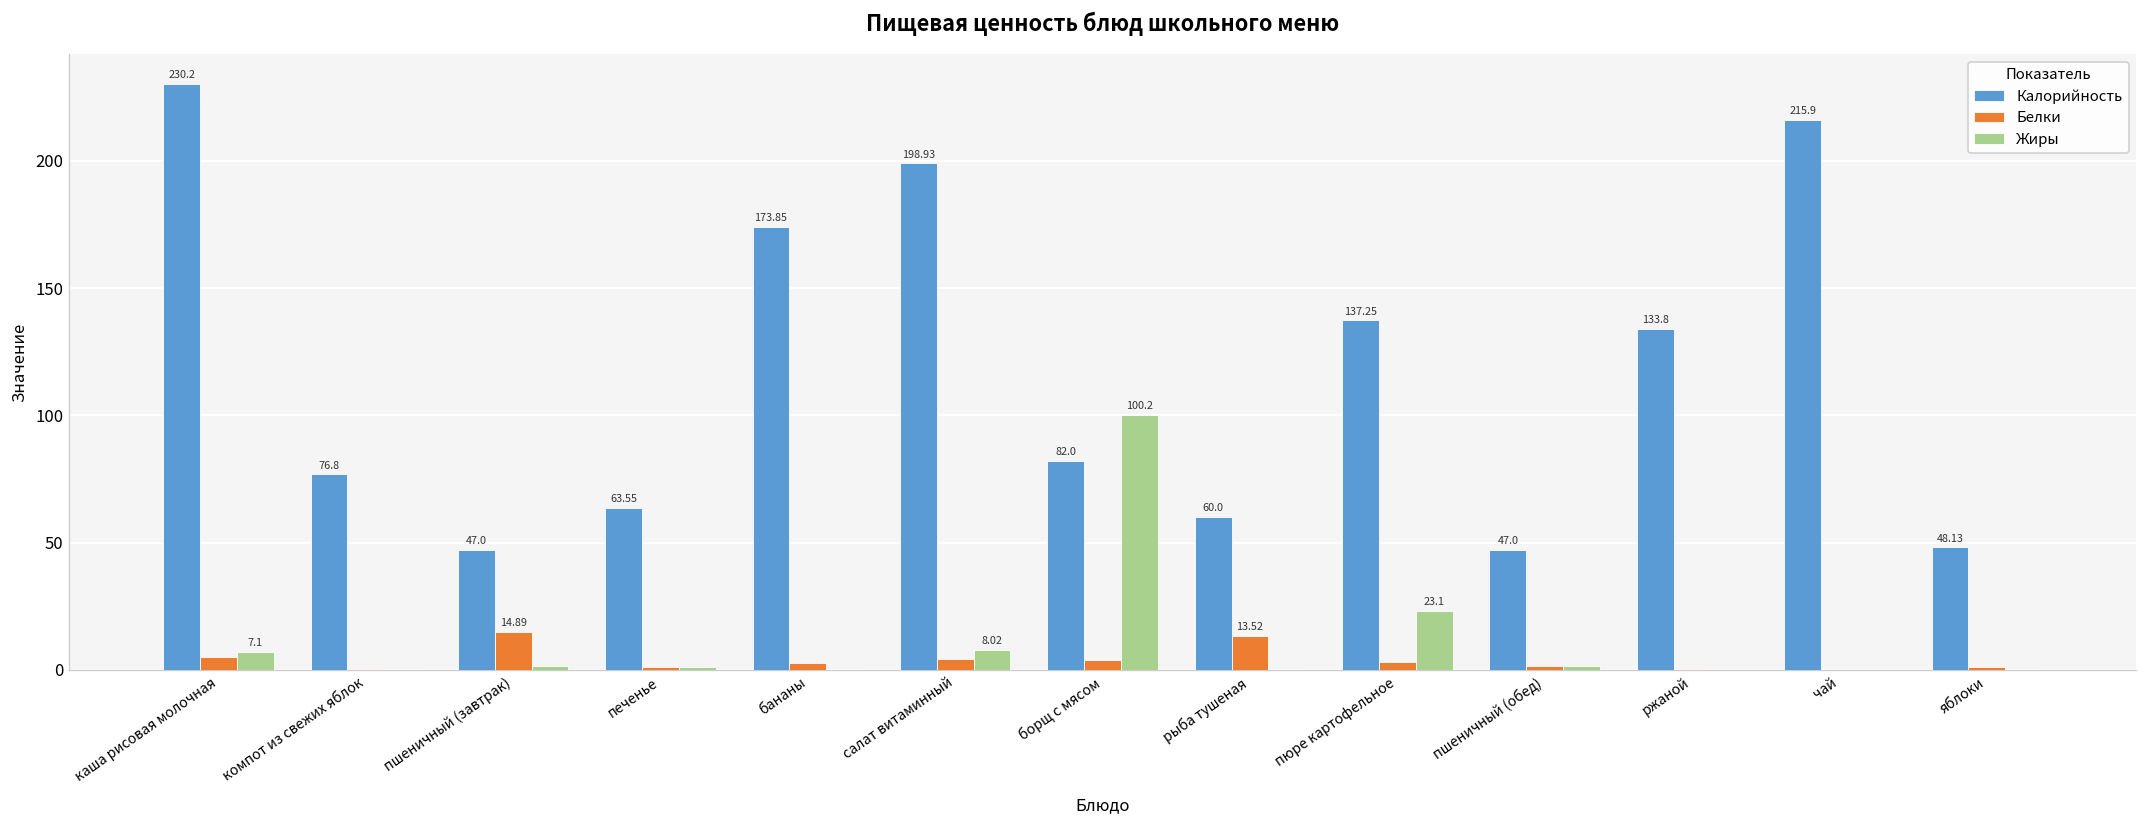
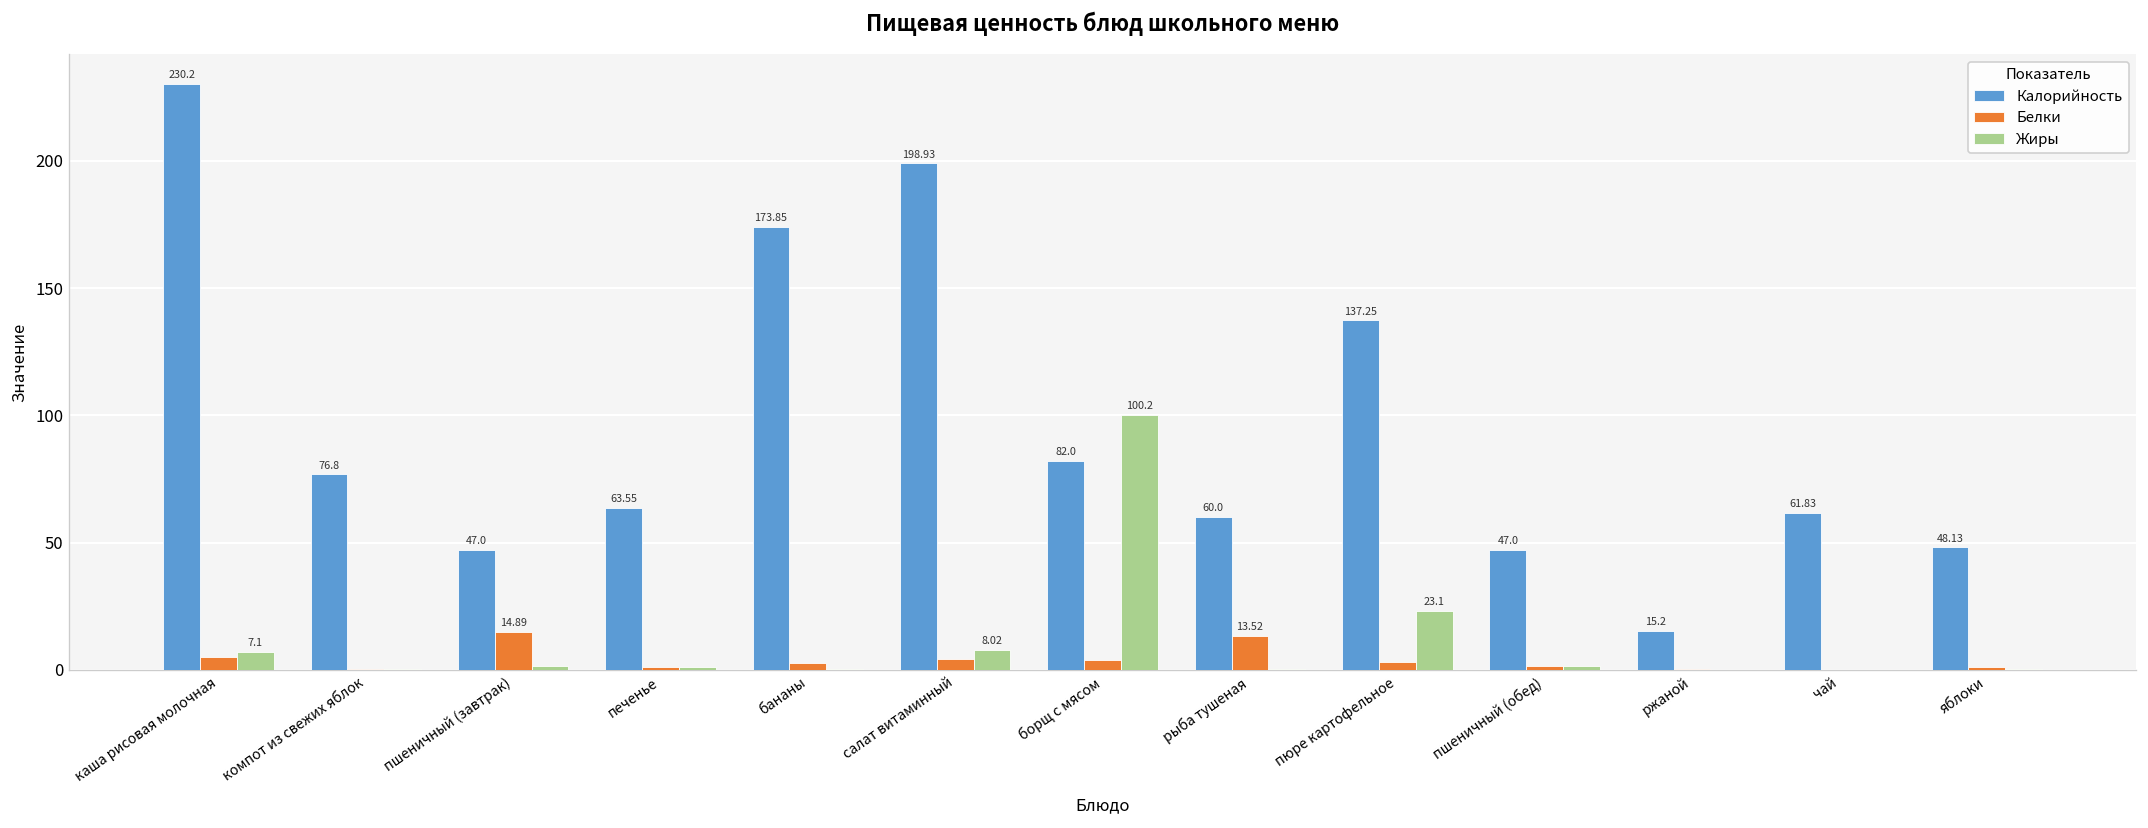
Калорийность, ржаной: 133.8 -> 15.2
Калорийность, чай: 215.9 -> 61.83
